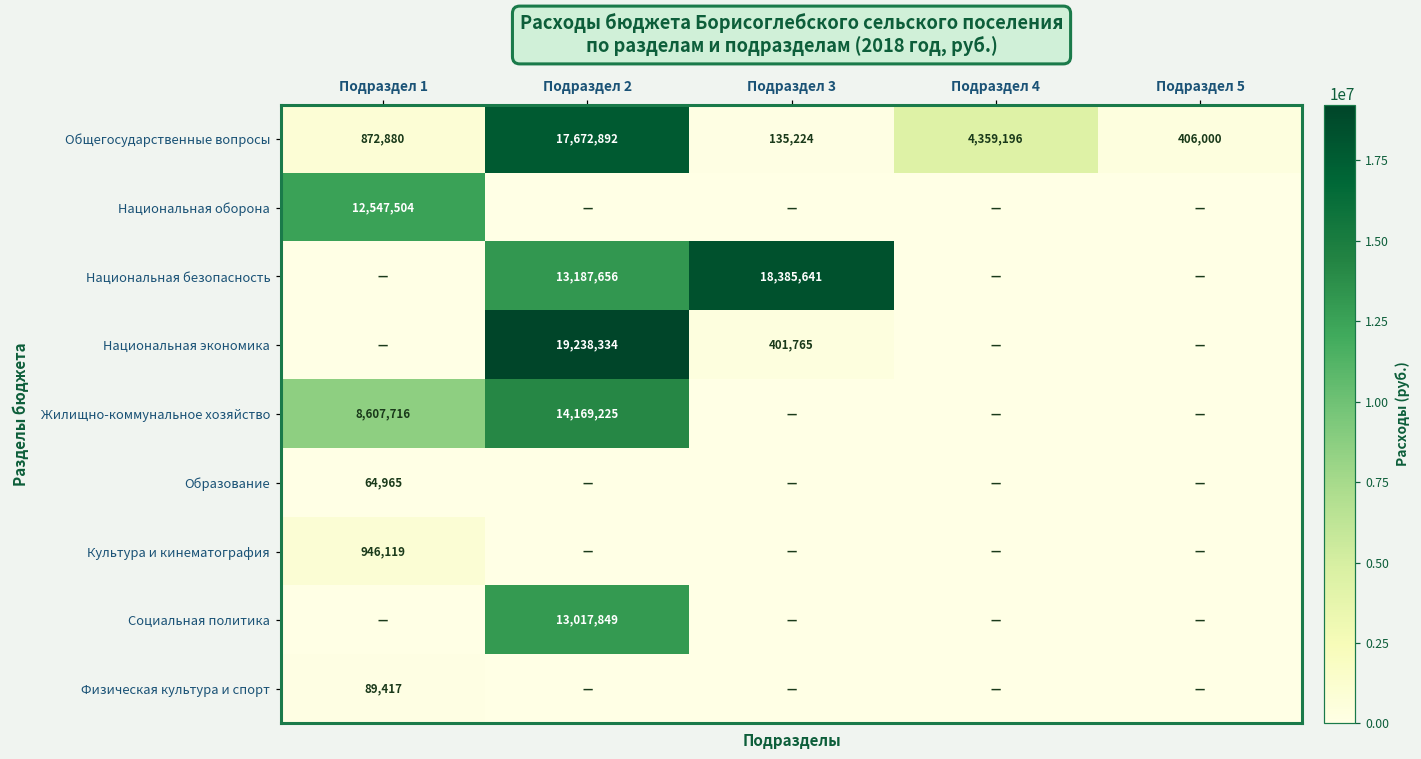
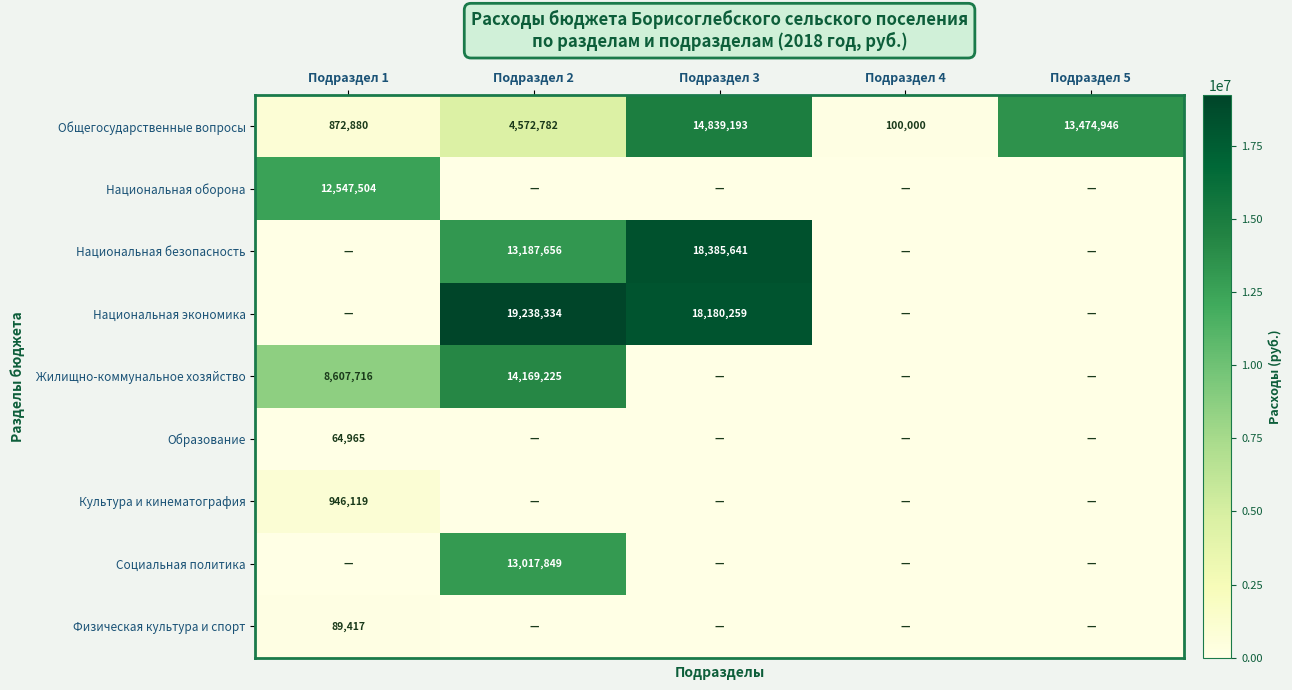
Общегосударственные вопросы, Подраздел 2: 17,672,892 -> 4,572,782
Общегосударственные вопросы, Подраздел 3: 135,224 -> 14,839,193
Общегосударственные вопросы, Подраздел 4: 4,359,196 -> 100,000
Общегосударственные вопросы, Подраздел 5: 406,000 -> 13,474,946
Национальная экономика, Подраздел 3: 401,765 -> 18,180,259
